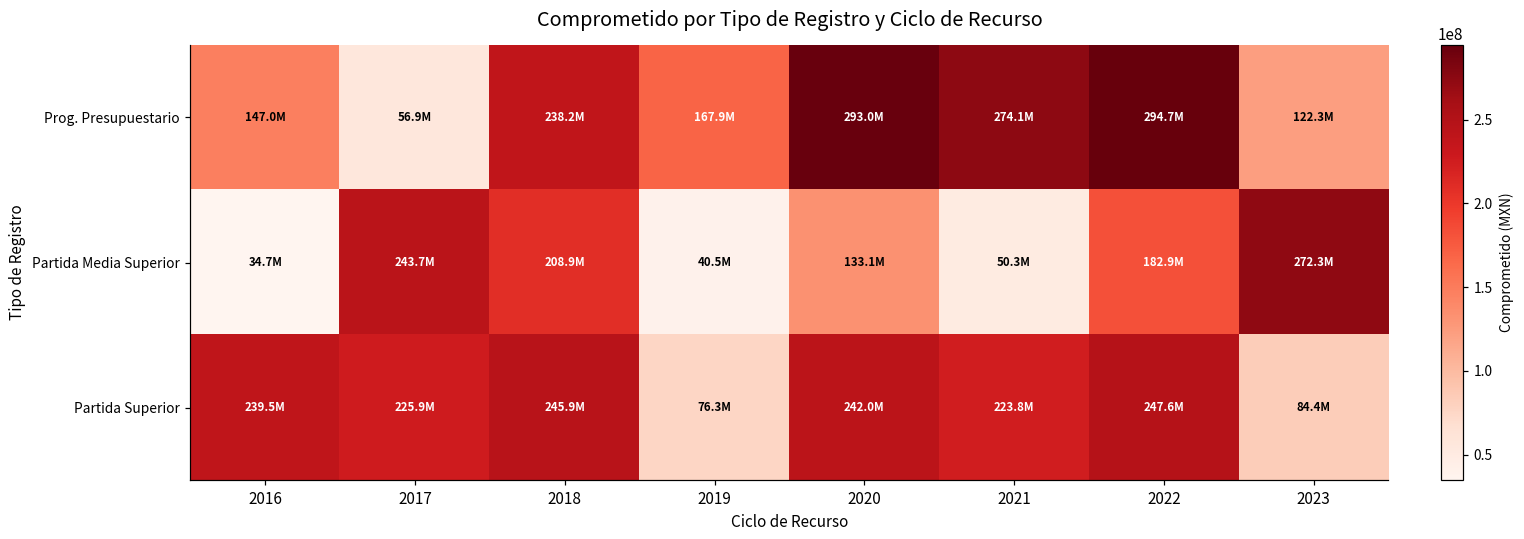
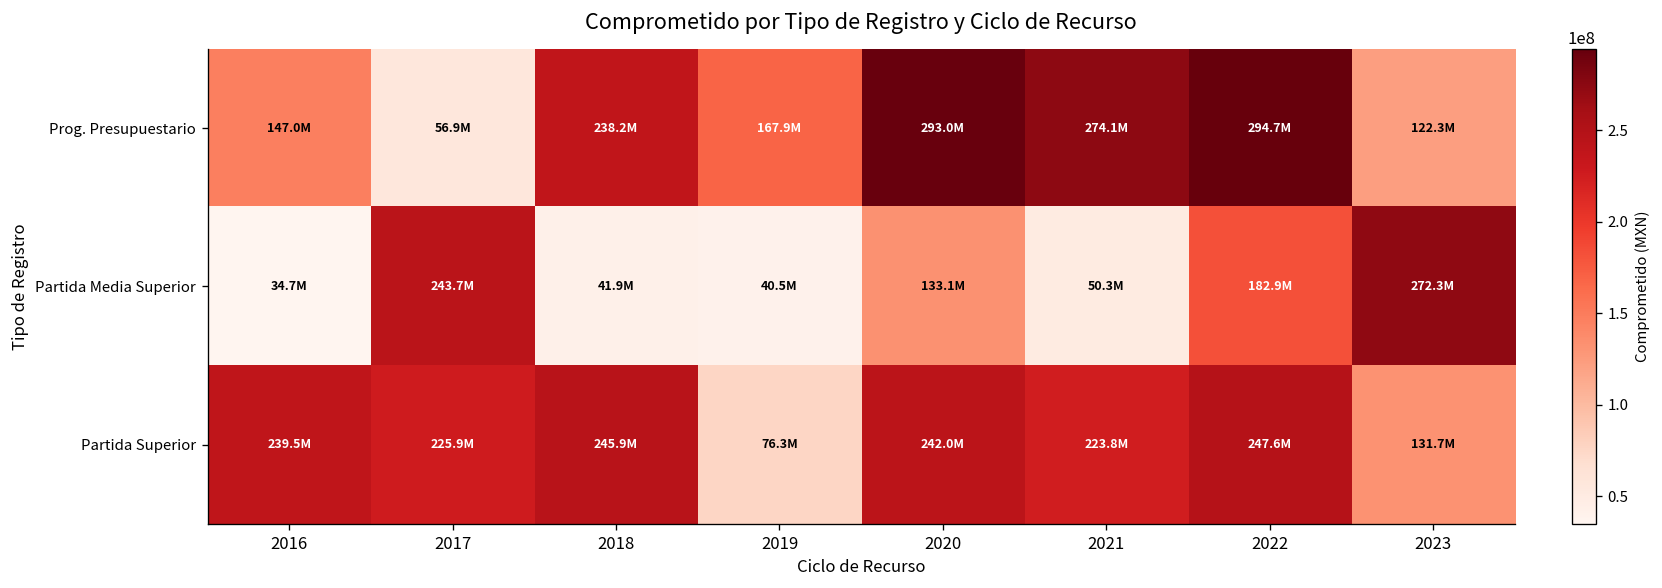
Partida Media Superior, 2018: 208.9M -> 41.9M
Partida Superior, 2023: 84.4M -> 131.7M
